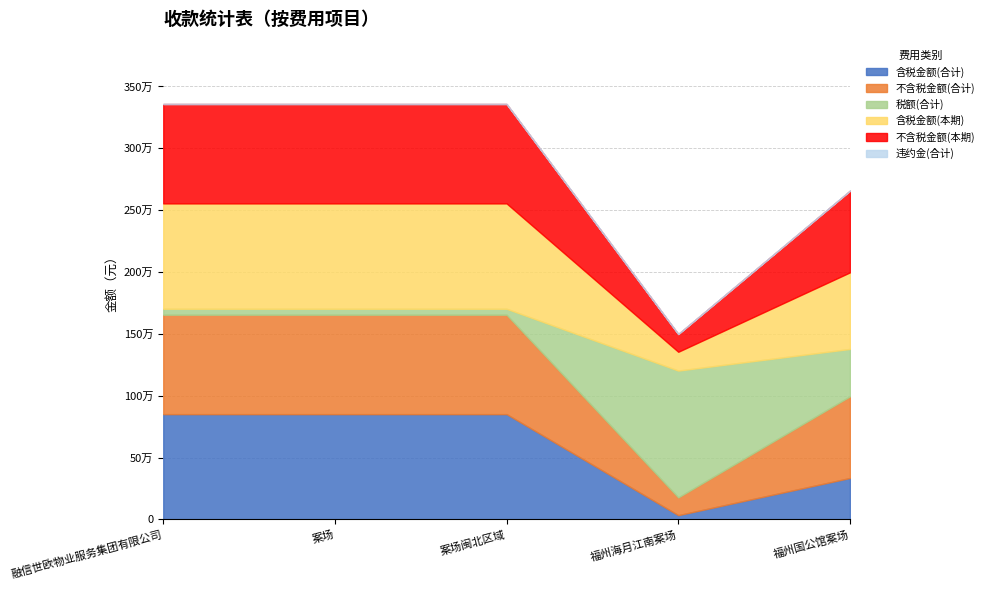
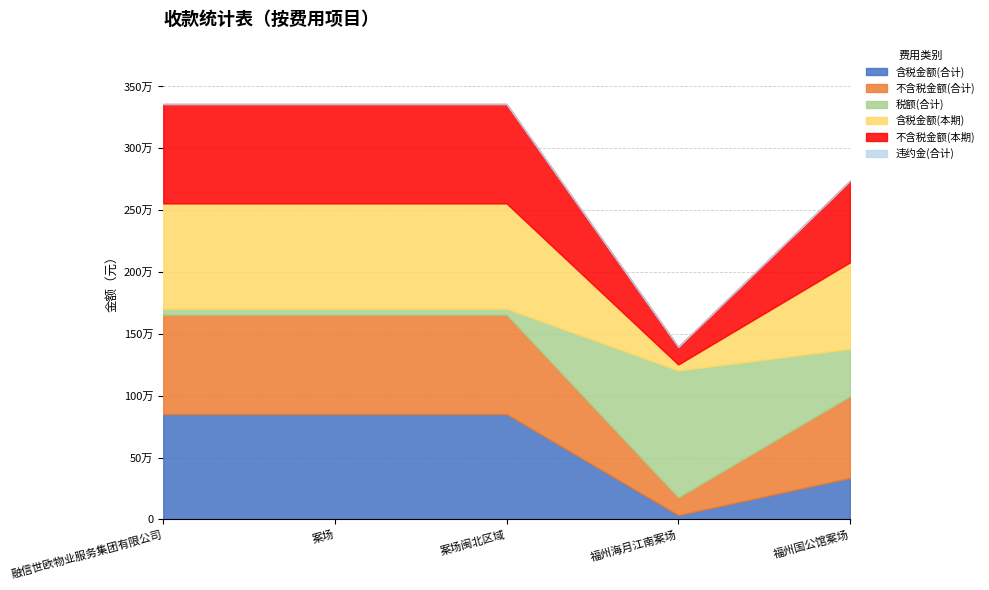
含税金额(本期), 福州海月江南案场: 15万 -> 5万
含税金额(本期), 福州国公馆案场: 62万 -> 70万
